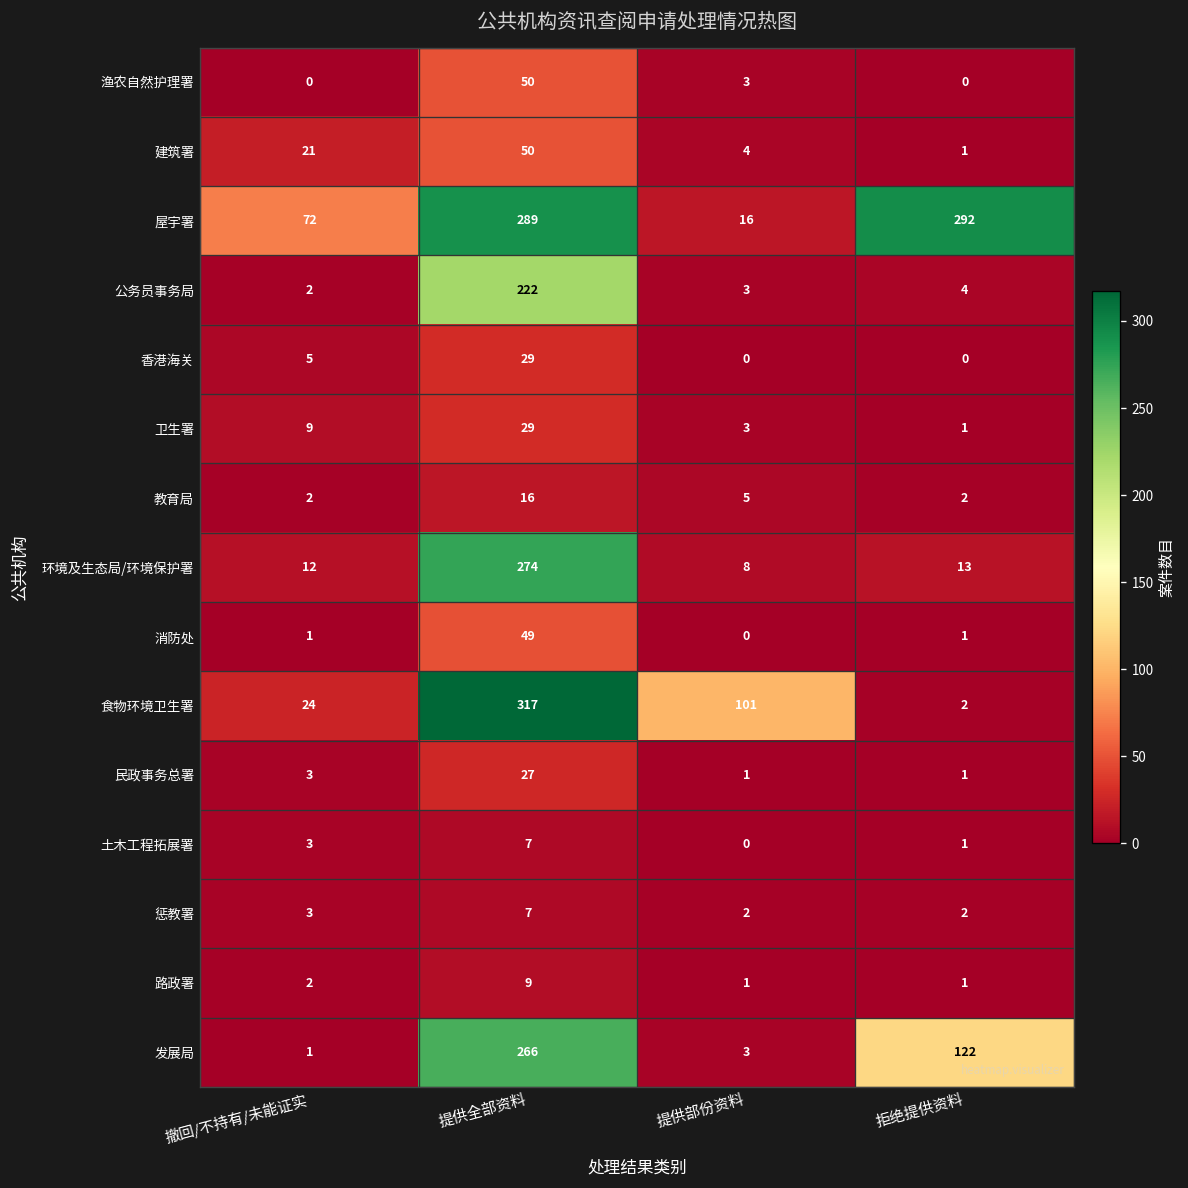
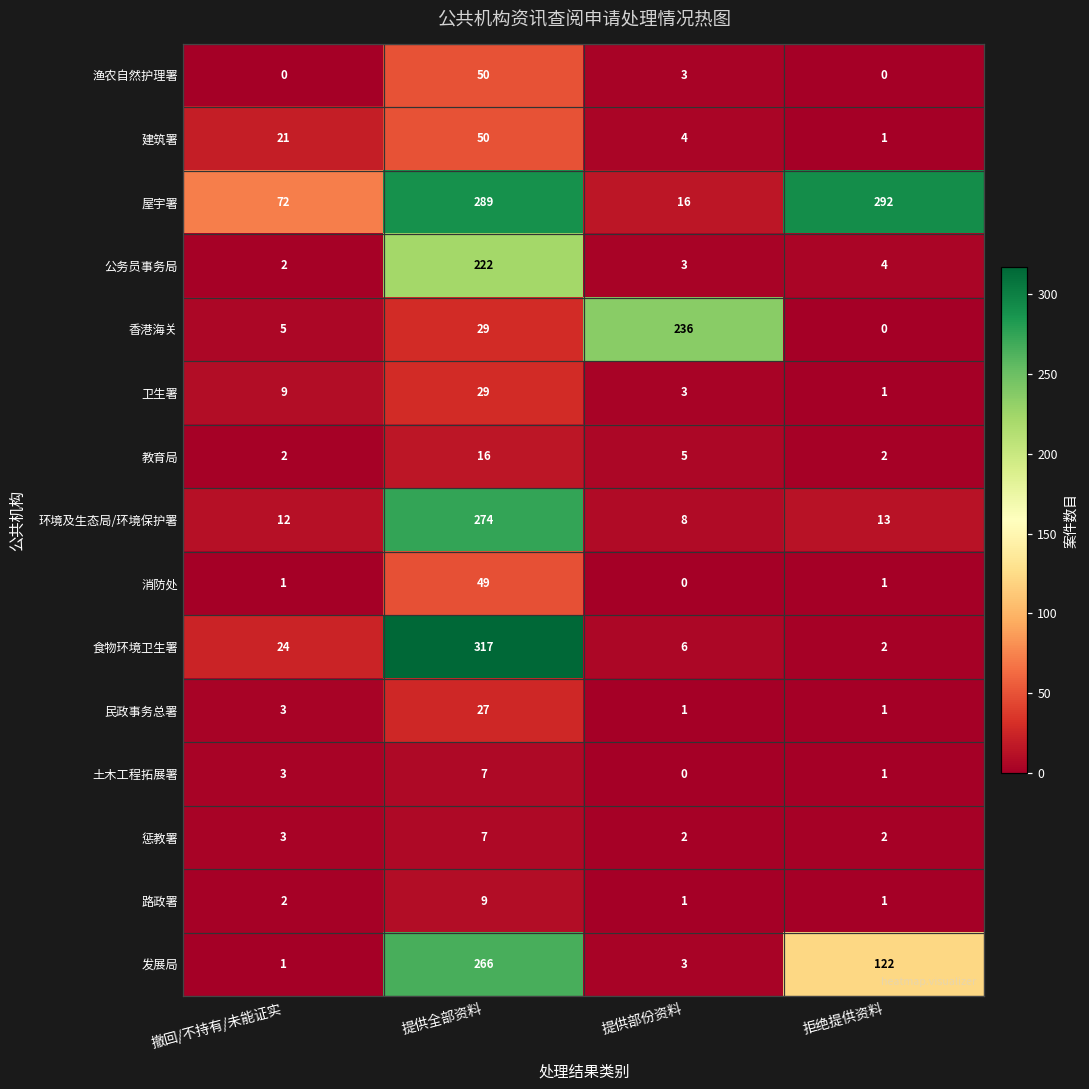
香港海关, 提供部份资料: 0 -> 236
食物环境卫生署, 提供部份资料: 101 -> 6
